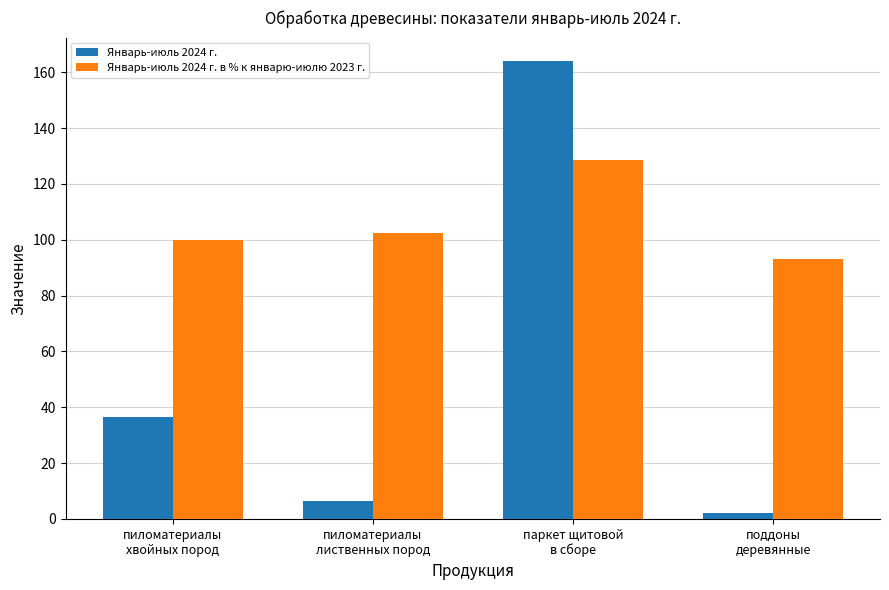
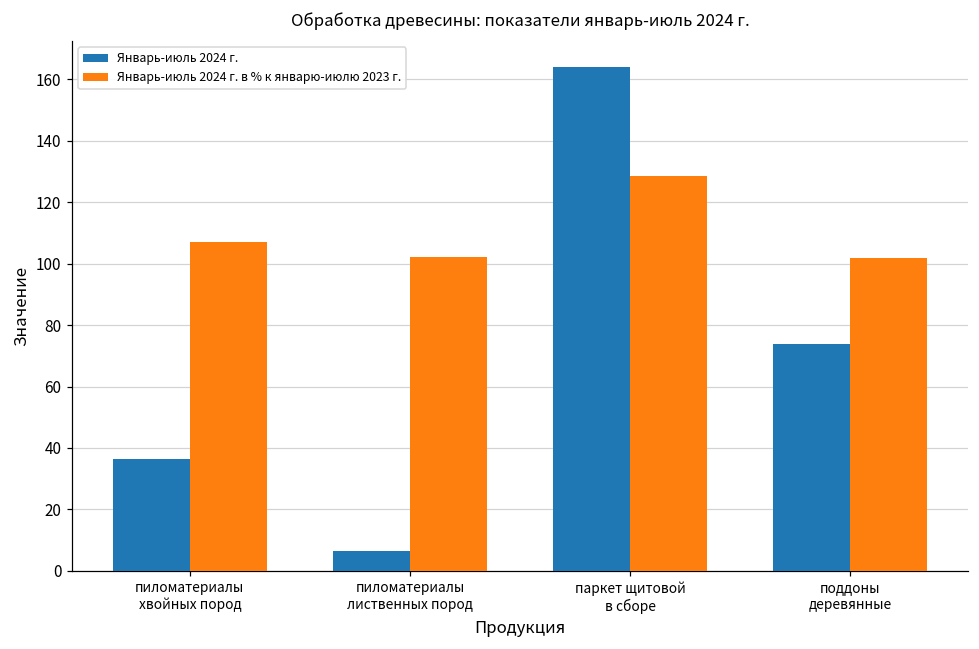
Январь-июль 2024 г. в % к январю-июлю 2023 г., пиломатериалы хвойных пород: 100 -> 107
Январь-июль 2024 г., поддоны деревянные: 2 -> 74
Январь-июль 2024 г. в % к январю-июлю 2023 г., поддоны деревянные: 93 -> 102
